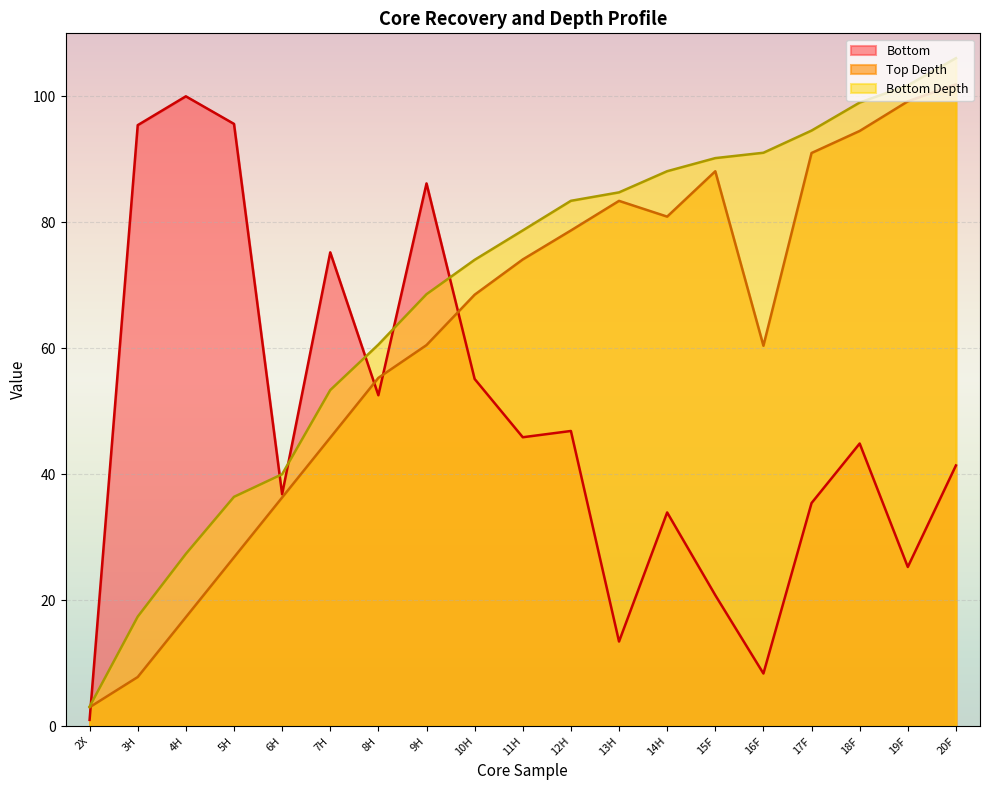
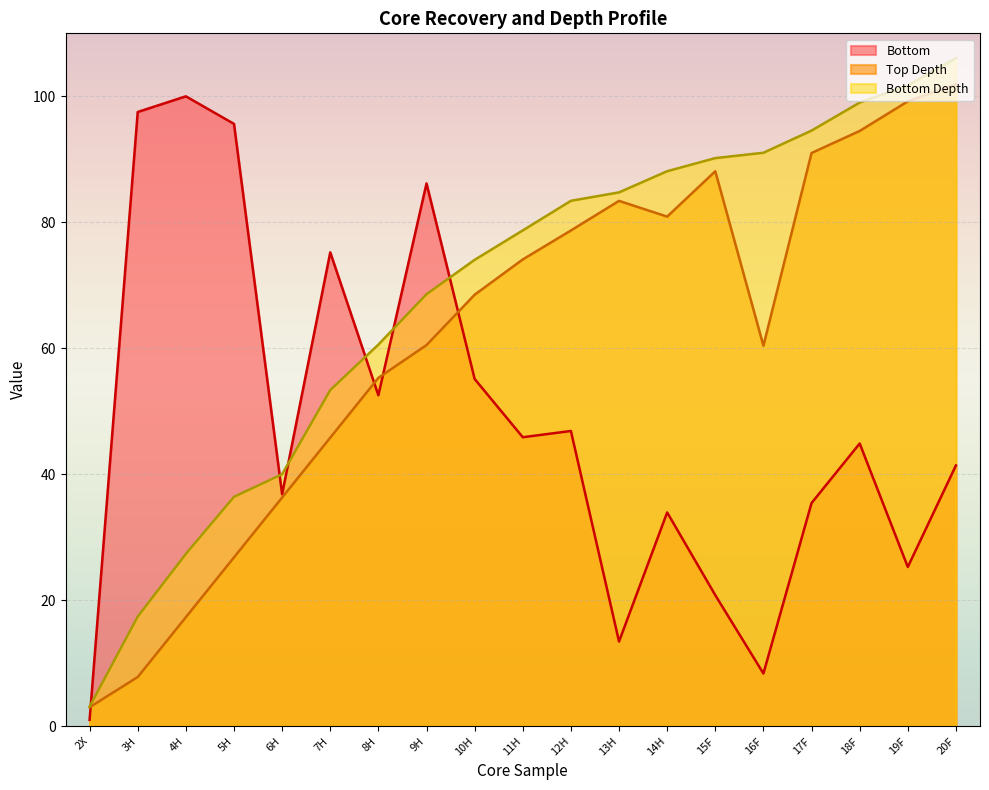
Bottom, 3H: 95 -> 98
